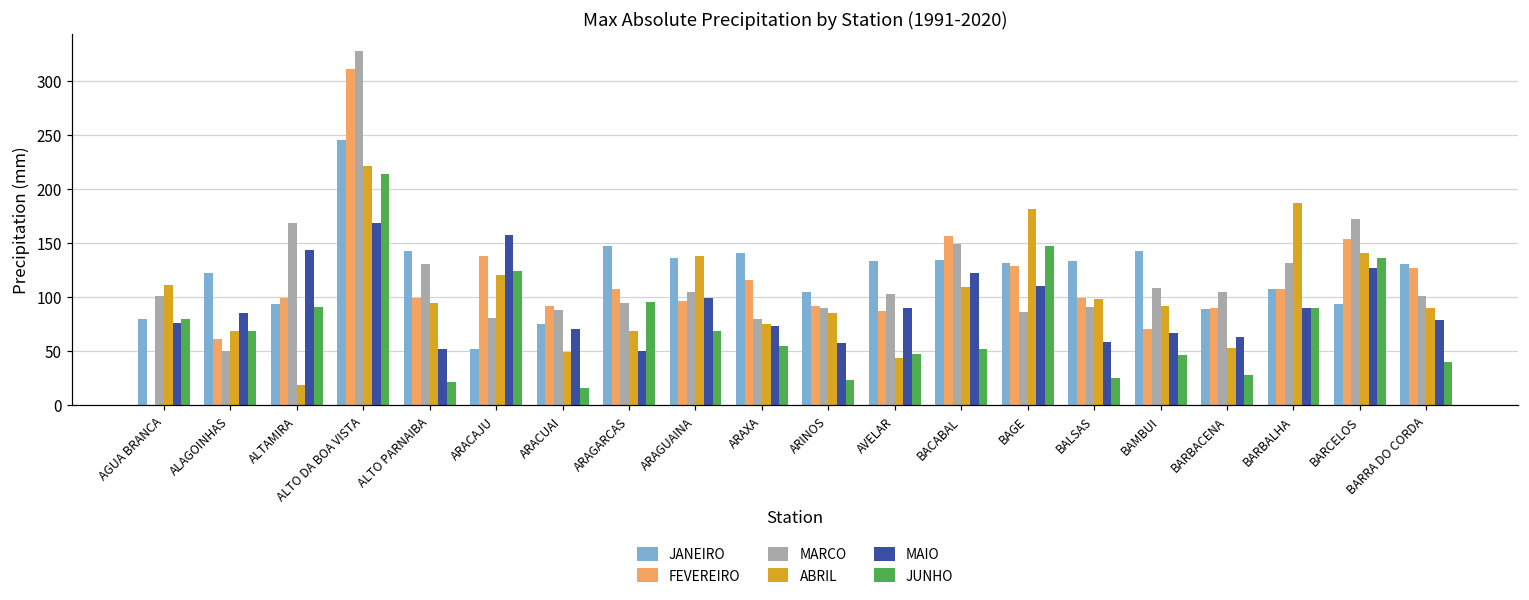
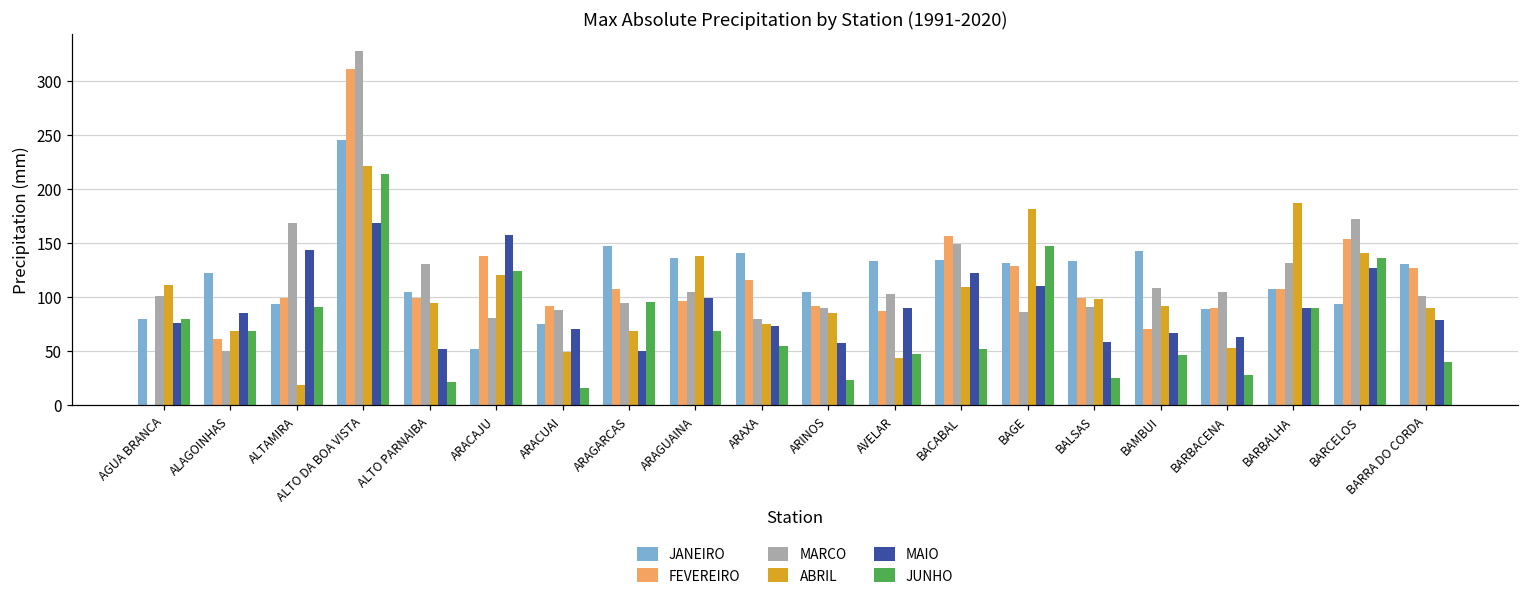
JANEIRO, ALTO PARNAIBA: 140 -> 100
